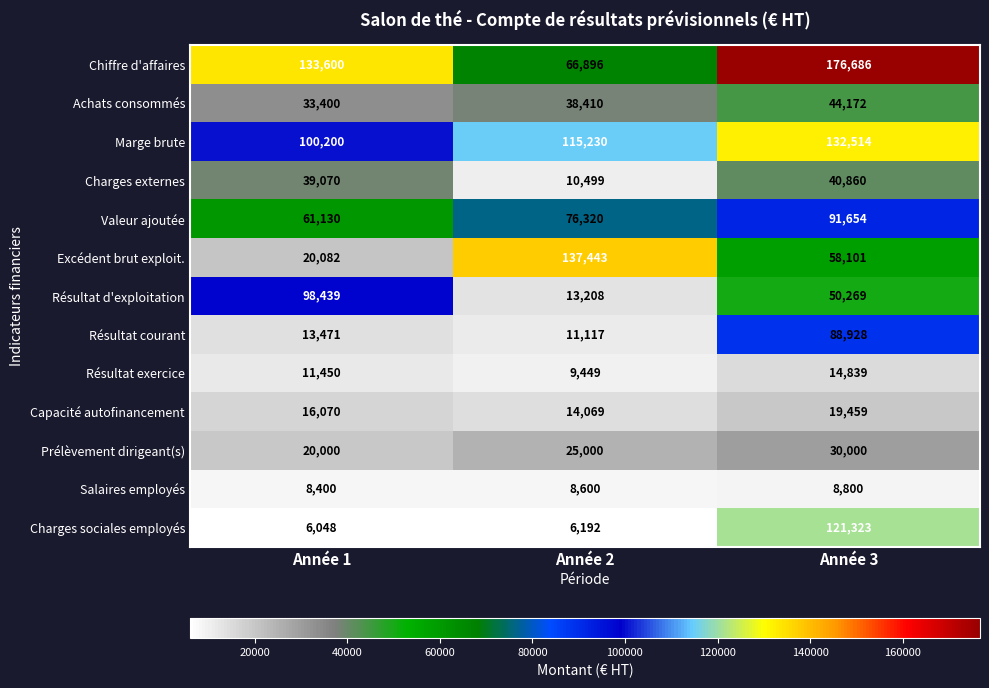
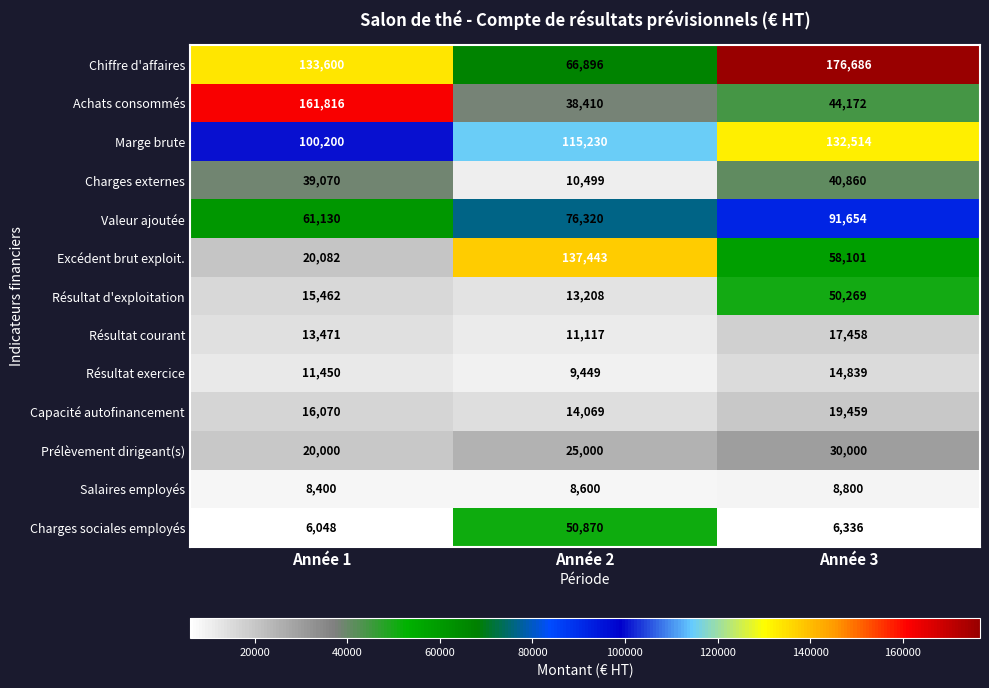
Achats consommés, Année 1: 33,400 -> 161,816
Résultat d'exploitation, Année 1: 98,439 -> 15,462
Résultat courant, Année 3: 88,928 -> 17,458
Charges sociales employés, Année 2: 6,192 -> 50,870
Charges sociales employés, Année 3: 121,323 -> 6,336
